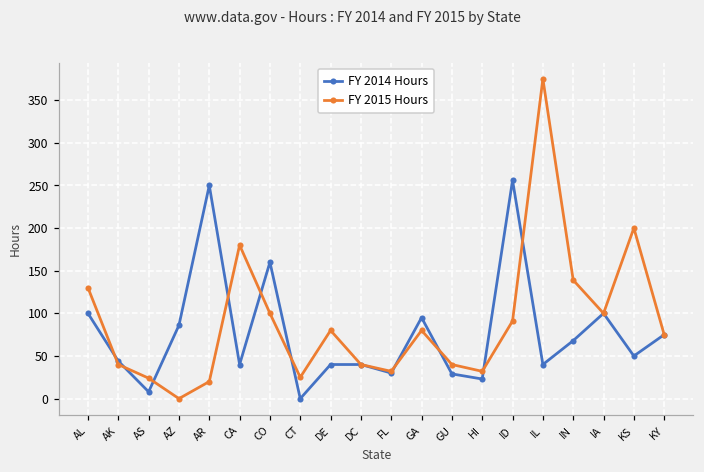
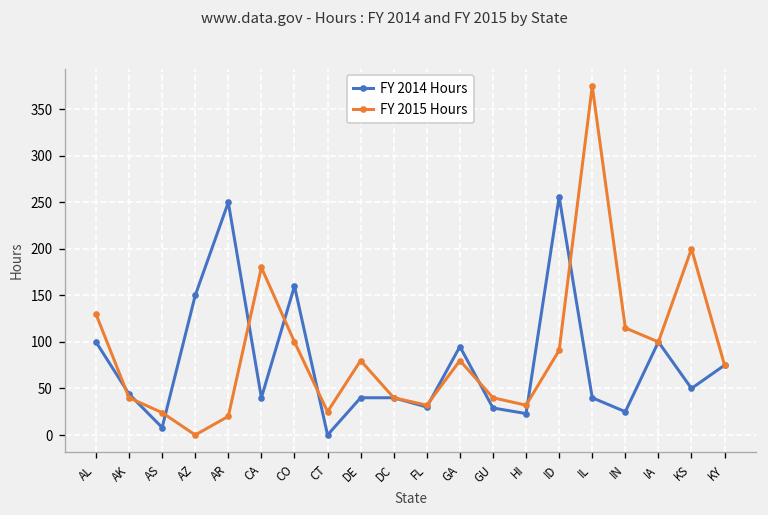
FY 2014 Hours, AZ: 90 -> 150
FY 2014 Hours, IN: 70 -> 30
FY 2015 Hours, IN: 140 -> 120
